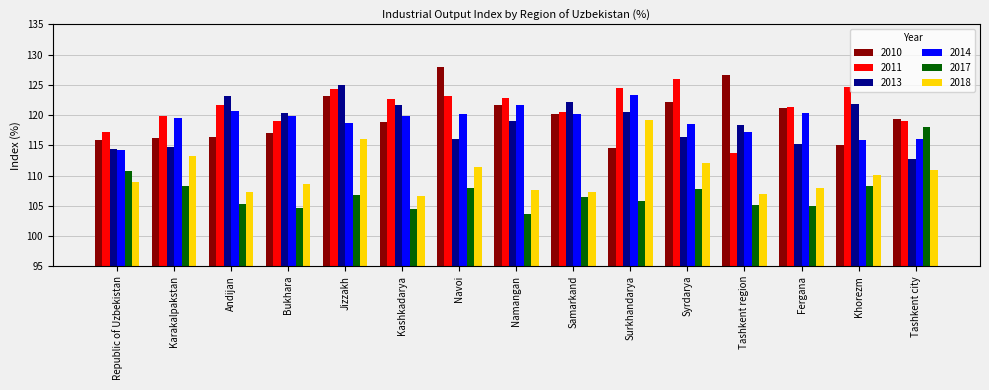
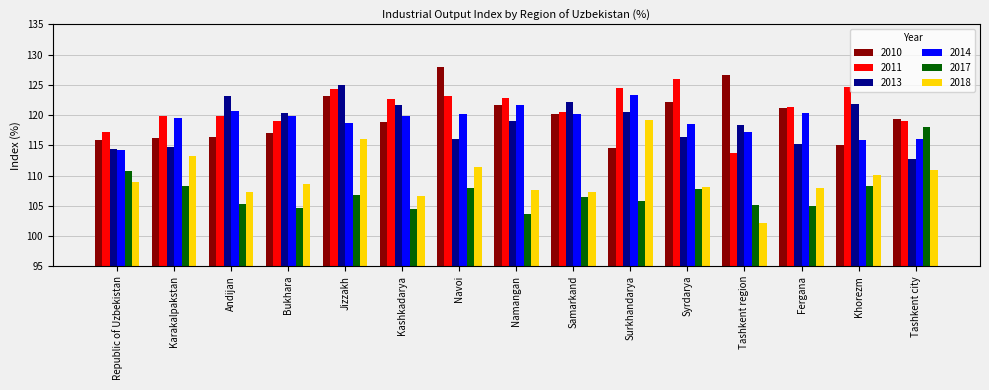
2011, Andijan: 122 -> 120
2018, Syrdarya: 112 -> 108
2018, Tashkent region: 107 -> 102
